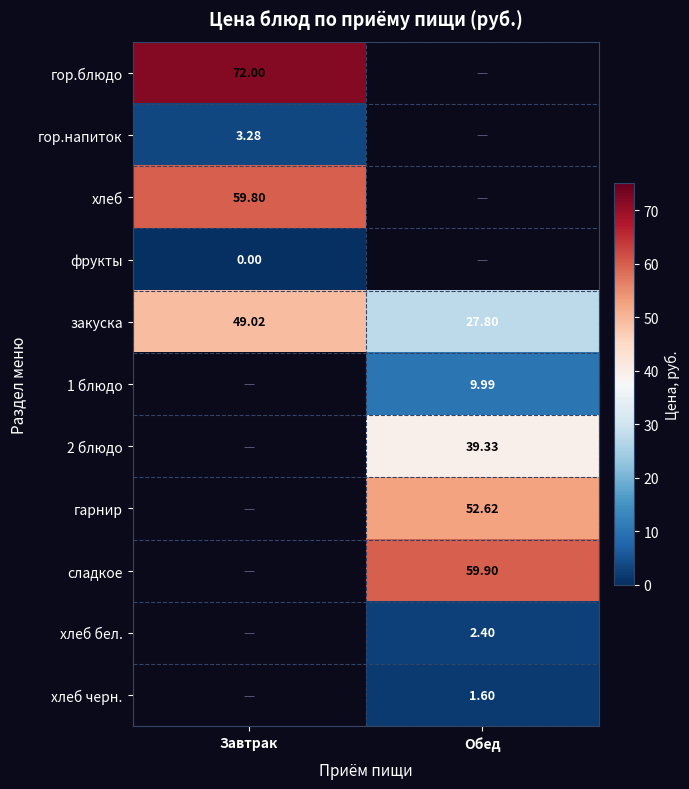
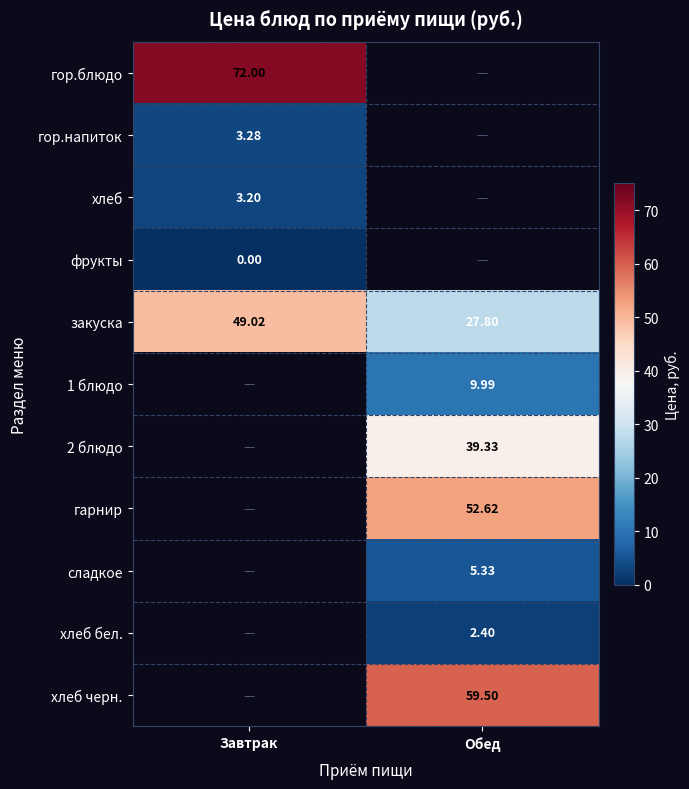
хлеб, Завтрак: 59.80 -> 3.20
сладкое, Обед: 59.90 -> 5.33
хлеб черн., Обед: 1.60 -> 59.50
